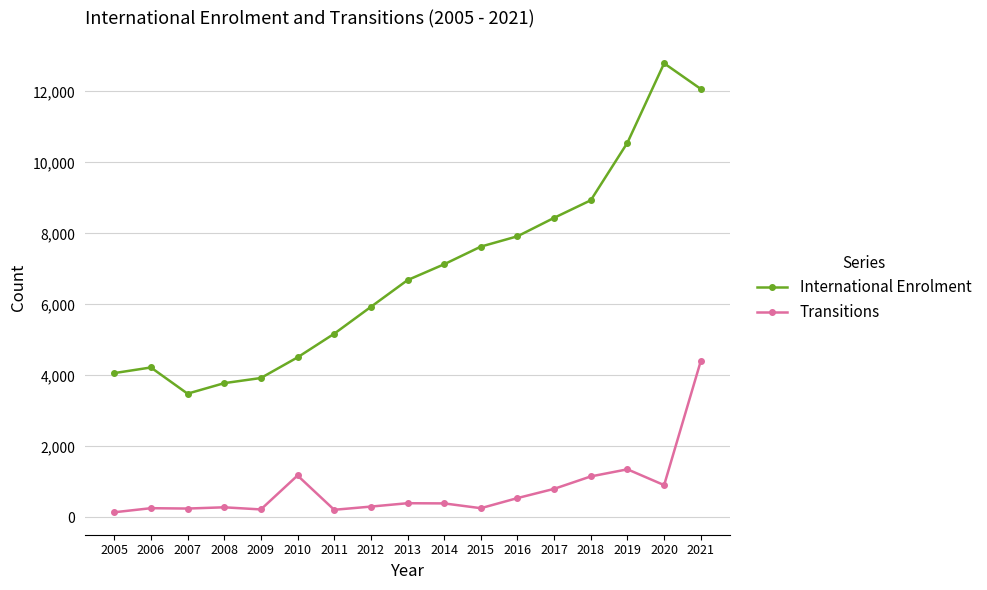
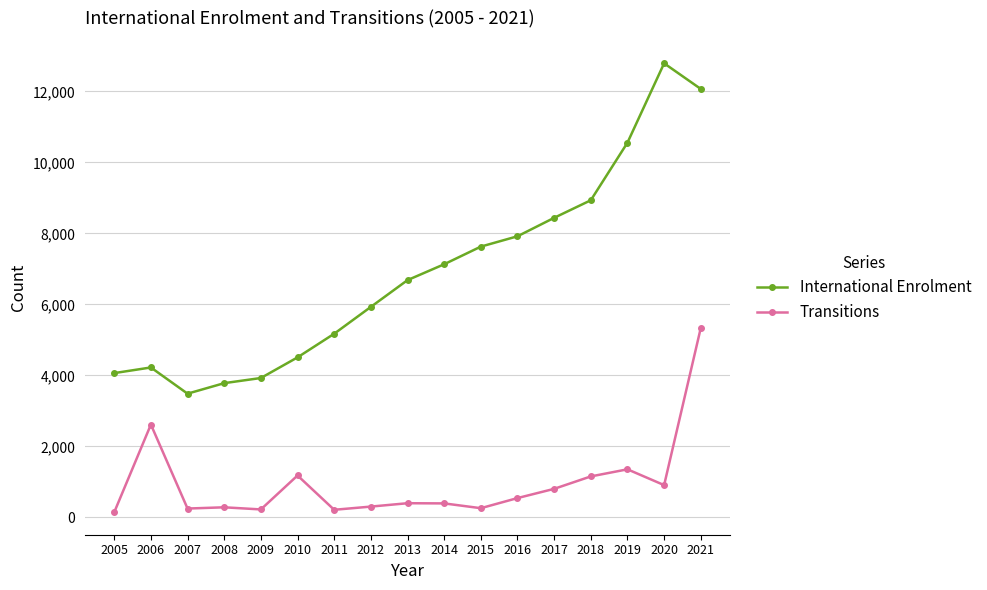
Transitions, 2006: 300 -> 2,600
Transitions, 2021: 4,400 -> 5,300
